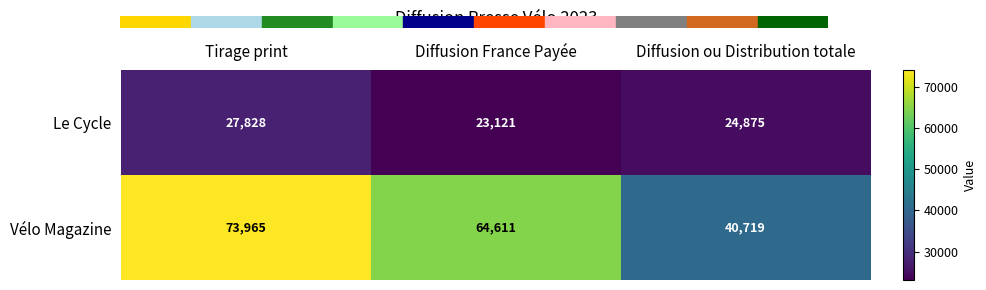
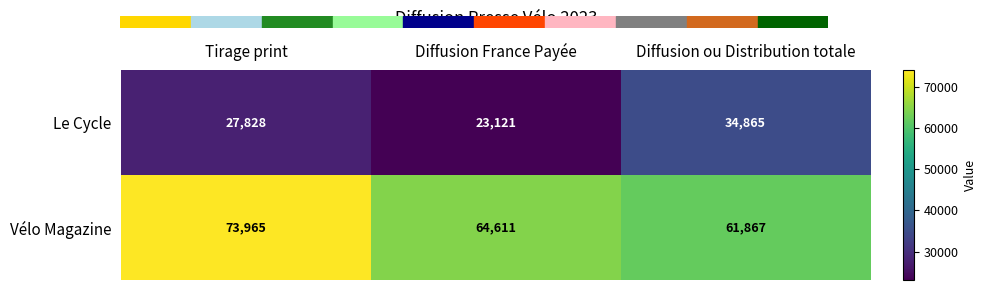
Le Cycle, Diffusion ou Distribution totale: 24,875 -> 34,865
Vélo Magazine, Diffusion ou Distribution totale: 40,719 -> 61,867
